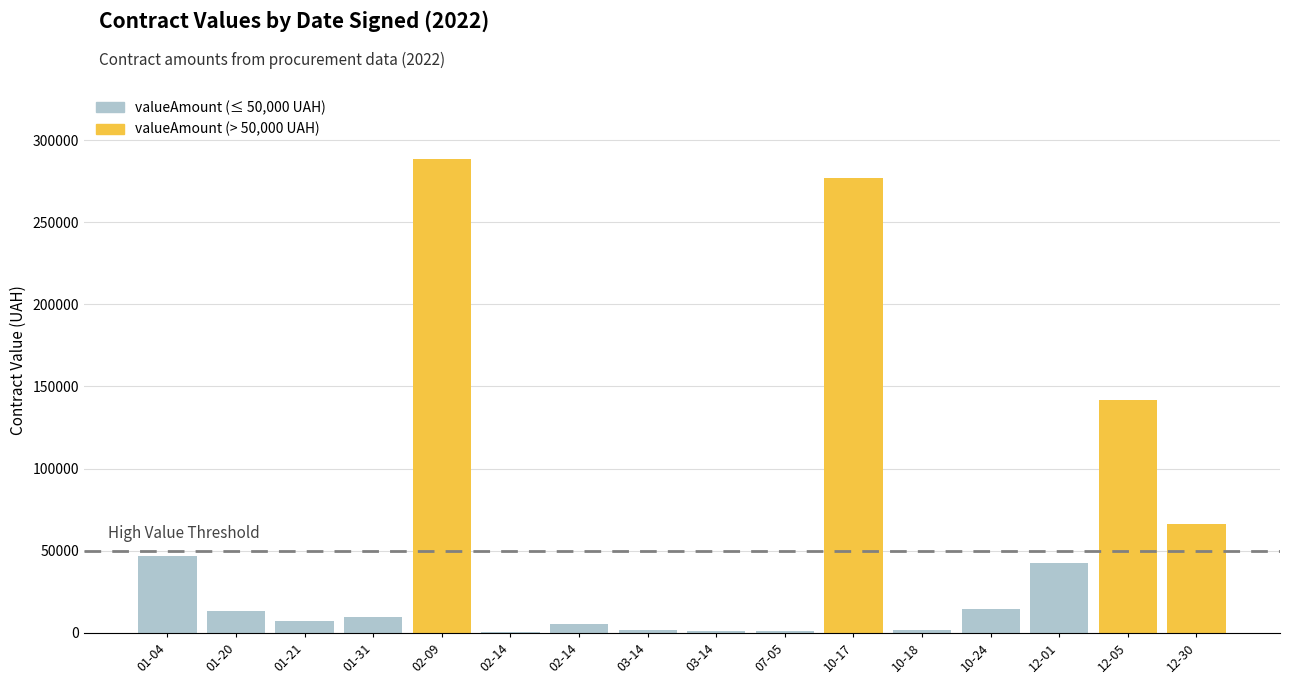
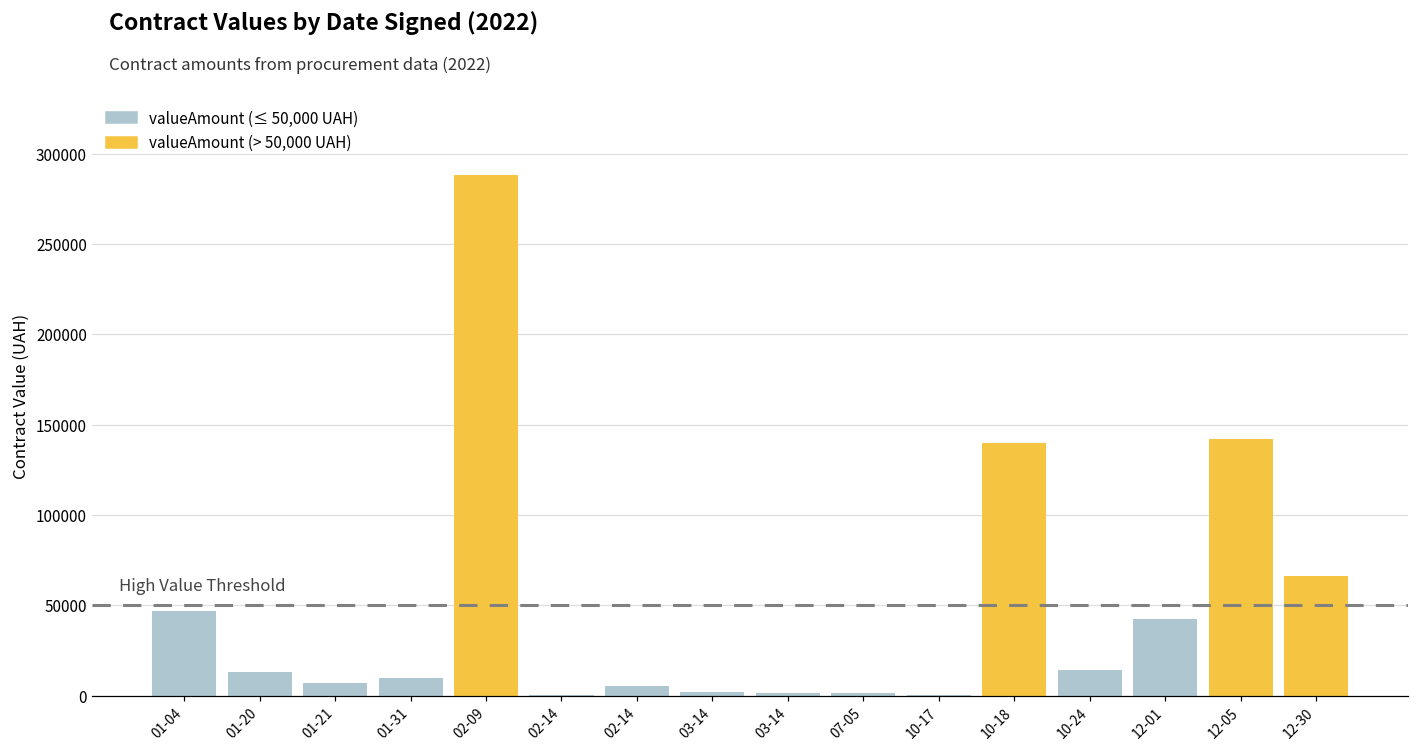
10-17: 277000 -> 0
10-18: 2000 -> 140000
